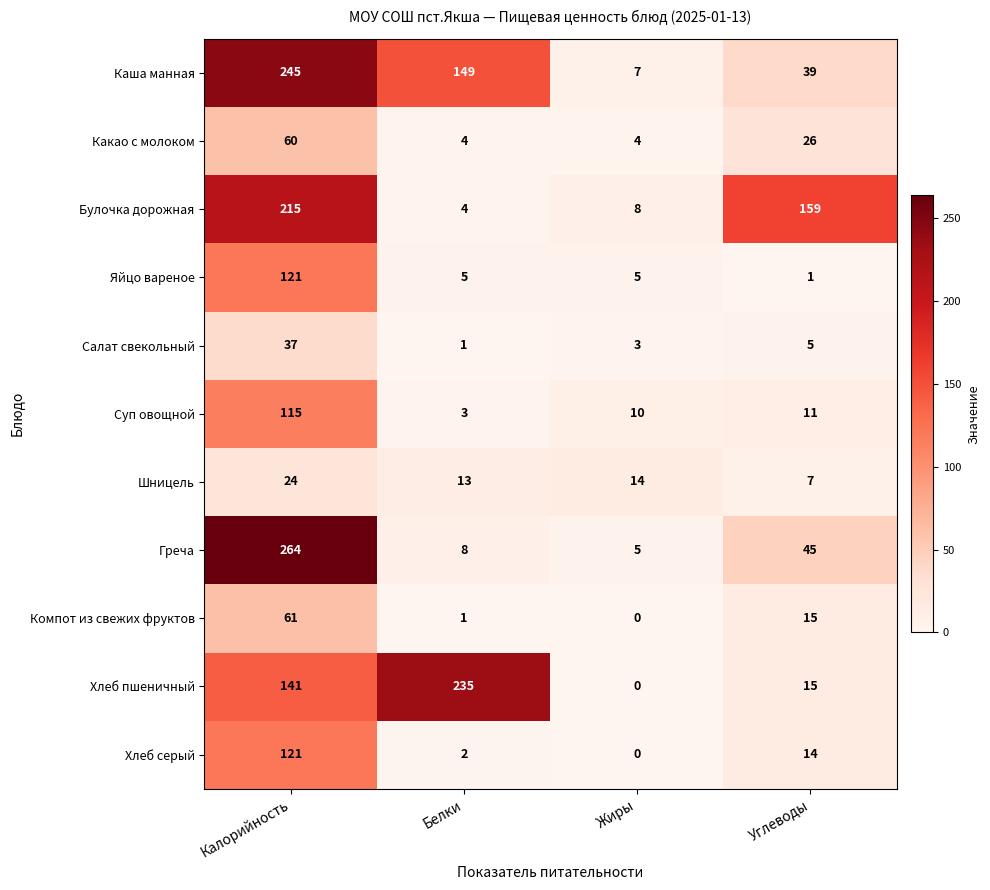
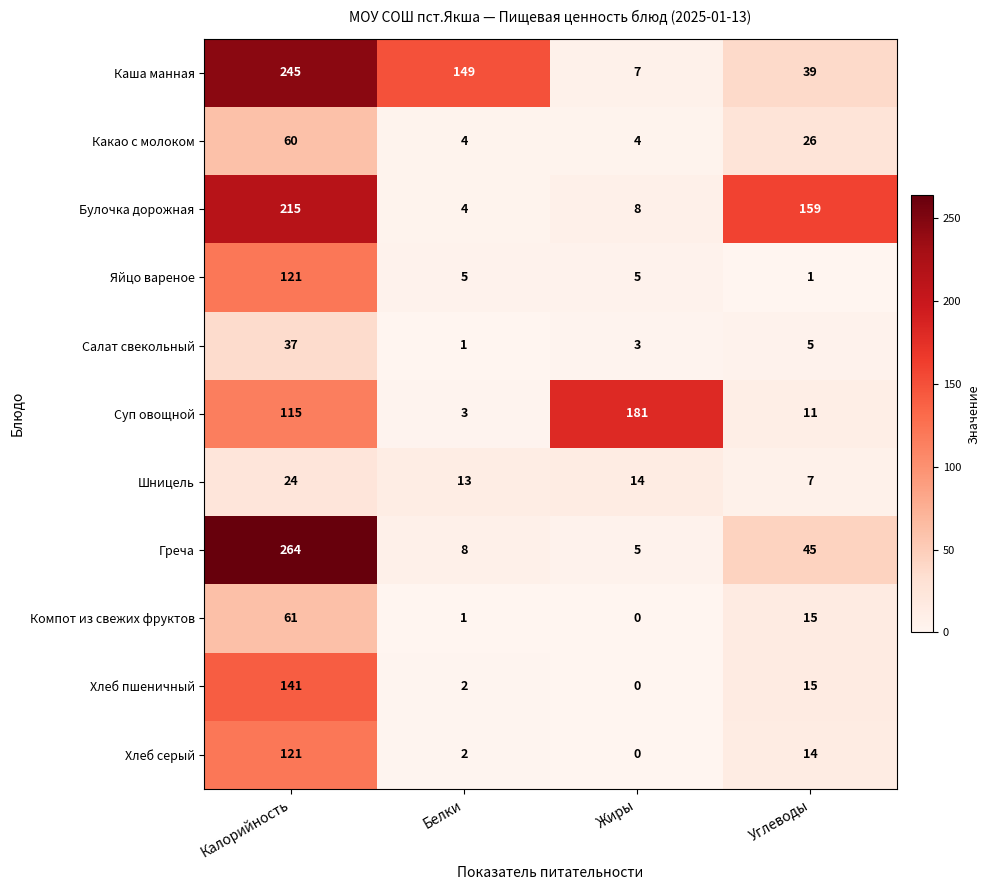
Суп овощной, Жиры: 10 -> 181
Хлеб пшеничный, Белки: 235 -> 2
